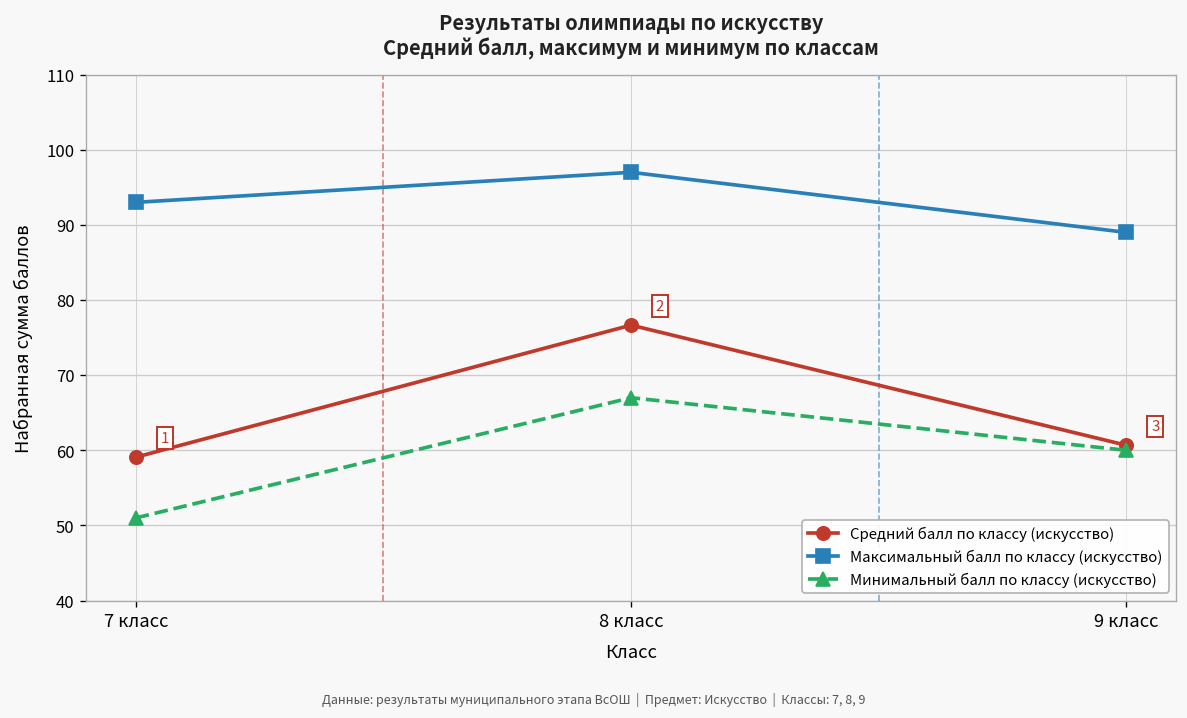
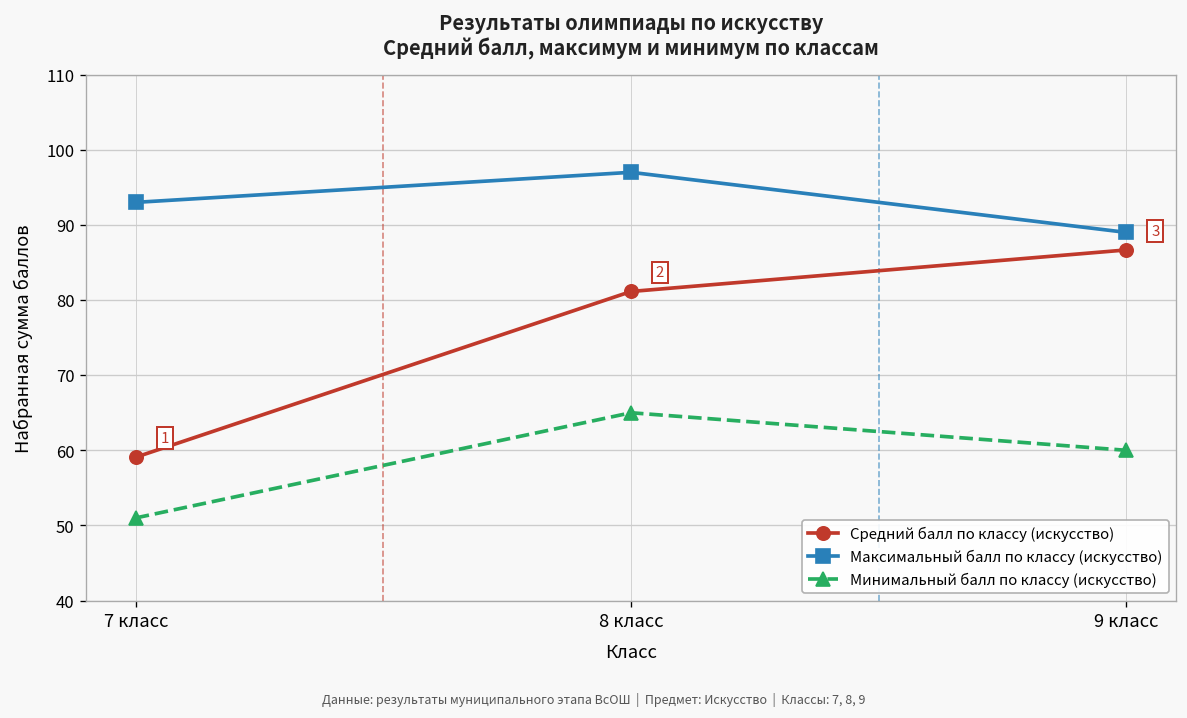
Средний балл по классу (искусство), 8 класс: 77 -> 81
Минимальный балл по классу (искусство), 8 класс: 67 -> 65
Средний балл по классу (искусство), 9 класс: 61 -> 87
